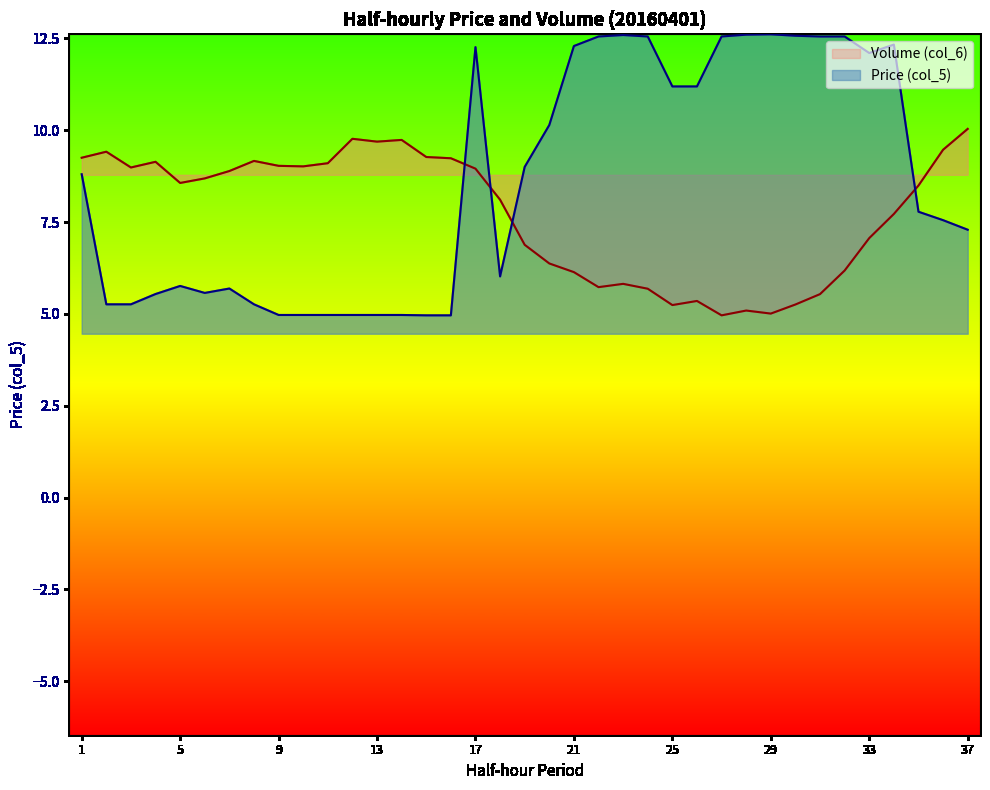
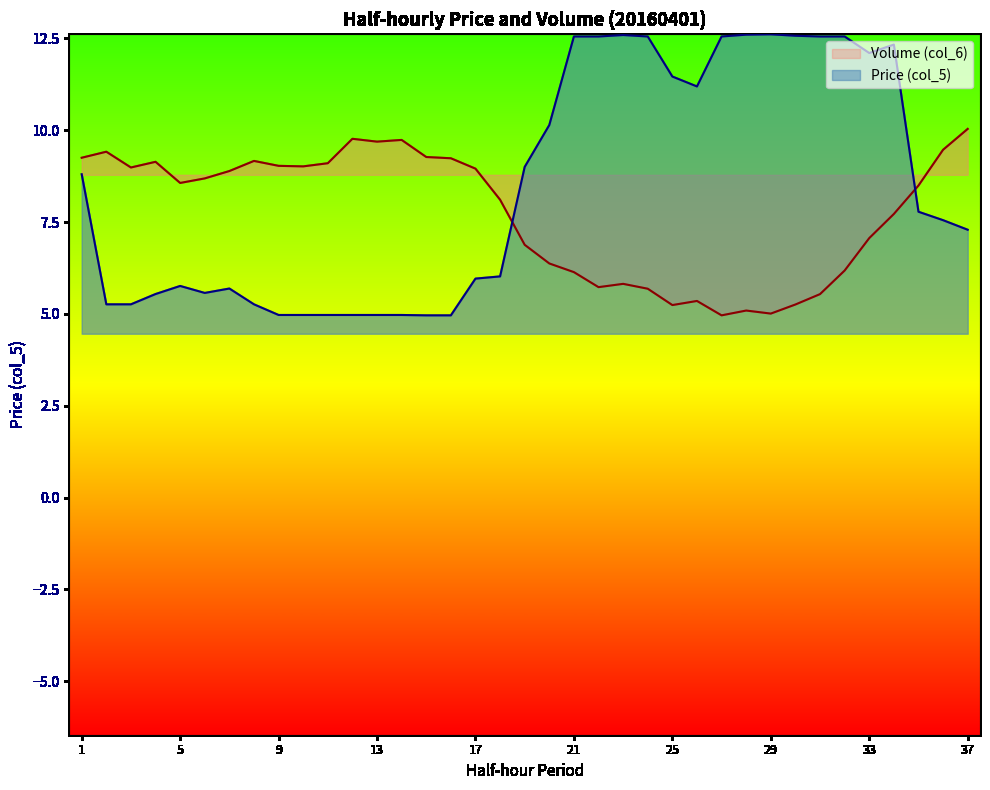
Price (col_5), 17: 12.3 -> 6.0
Price (col_5), 21: 12.3 -> 12.6
Price (col_5), 25: 11.2 -> 11.5
